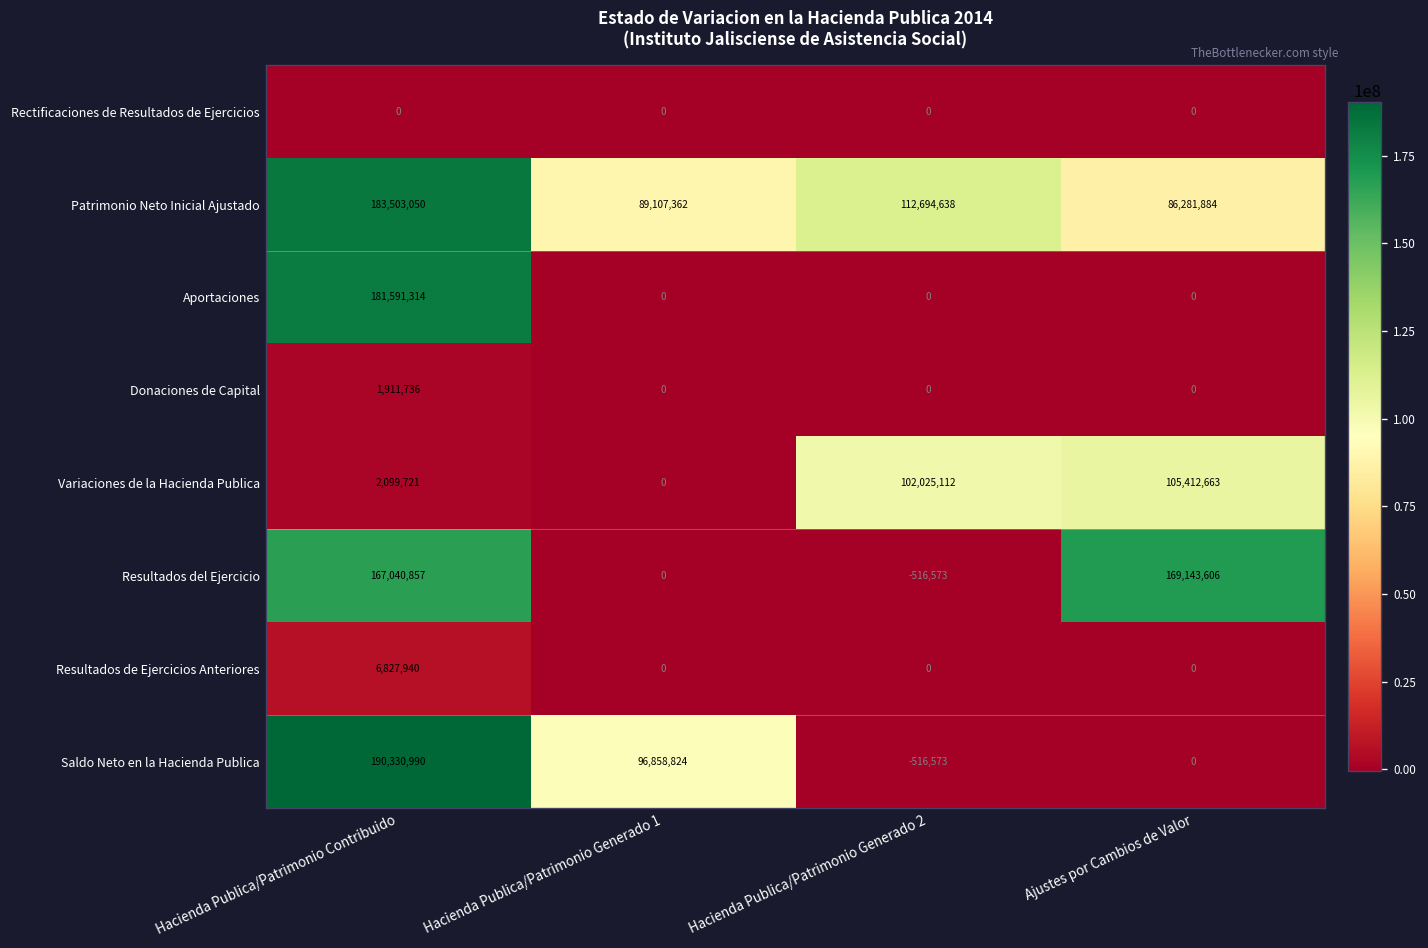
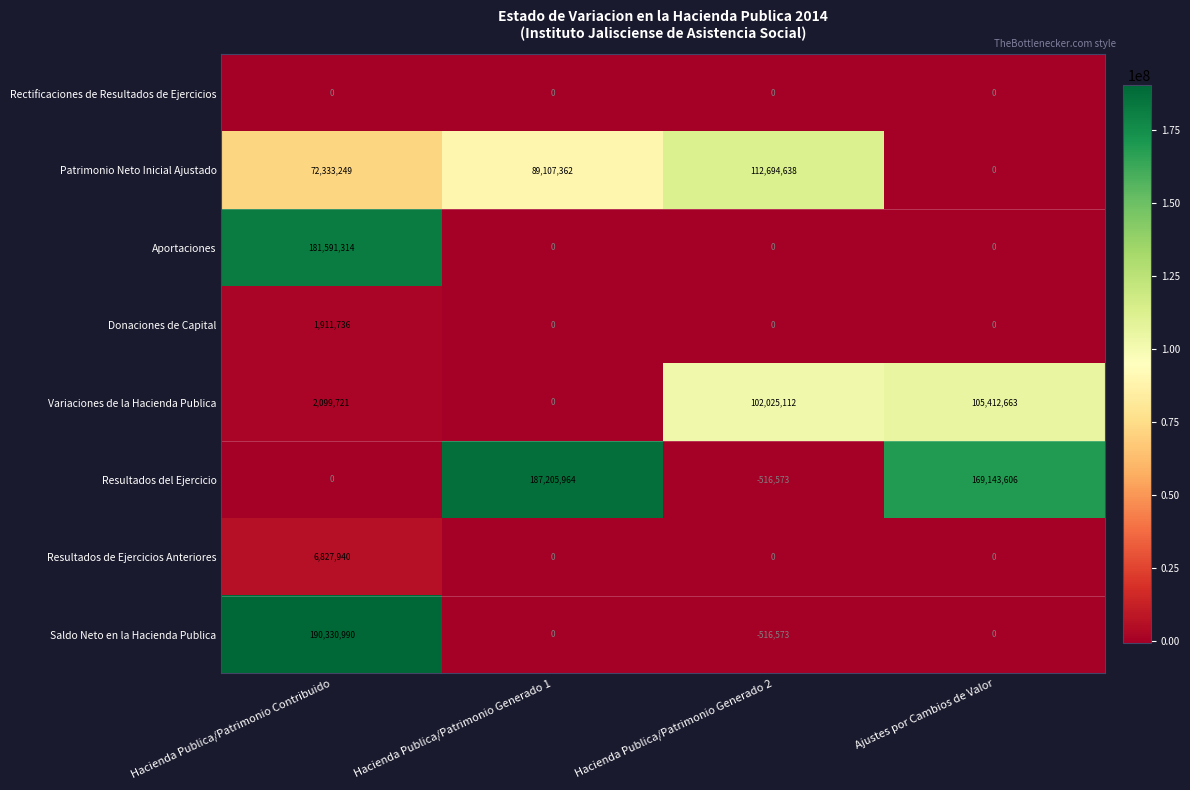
Patrimonio Neto Inicial Ajustado, Hacienda Publica/Patrimonio Contribuido: 183,503,050 -> 72,333,249
Patrimonio Neto Inicial Ajustado, Ajustes por Cambios de Valor: 86,281,884 -> 0
Resultados del Ejercicio, Hacienda Publica/Patrimonio Contribuido: 167,040,857 -> 0
Resultados del Ejercicio, Hacienda Publica/Patrimonio Generado 1: 0 -> 187,205,964
Saldo Neto en la Hacienda Publica, Hacienda Publica/Patrimonio Generado 1: 96,858,824 -> 0
